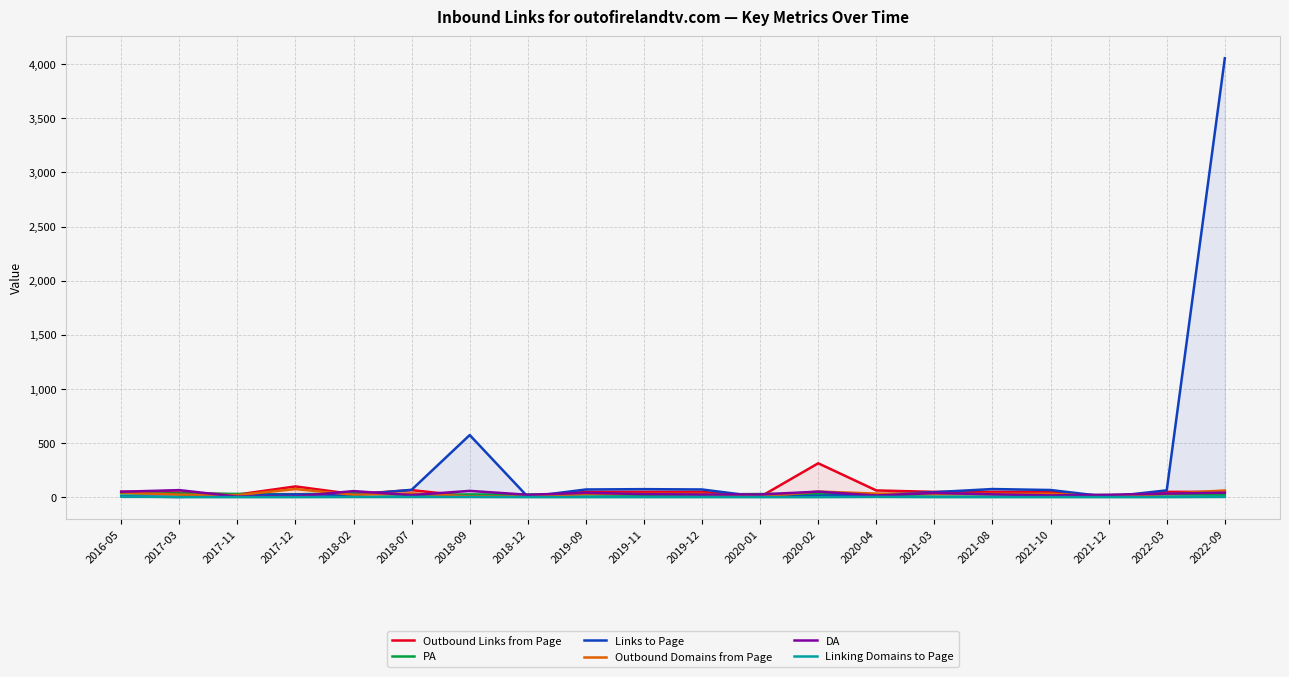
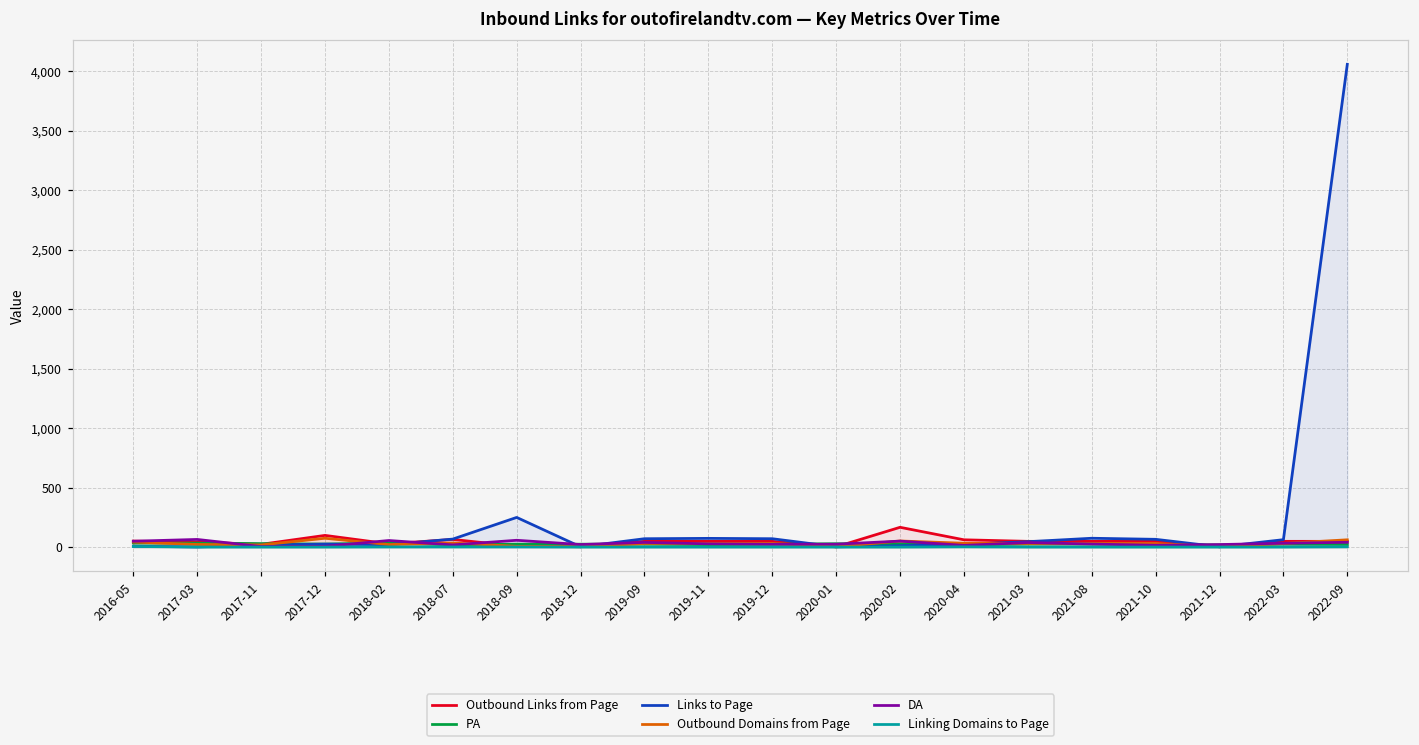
Links to Page, 2018-09: 570 -> 250
Outbound Links from Page, 2020-02: 310 -> 170
